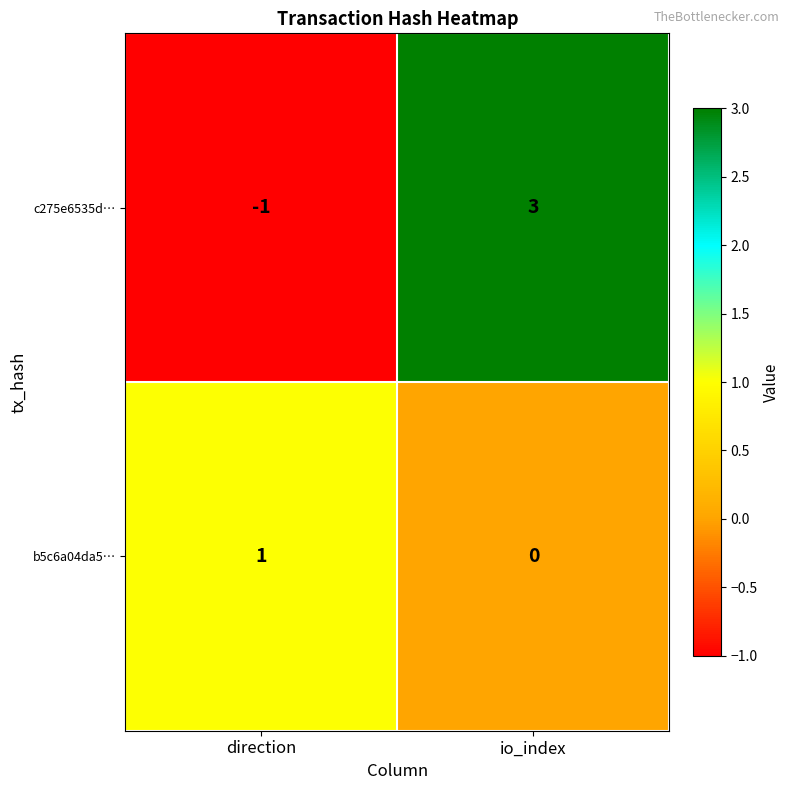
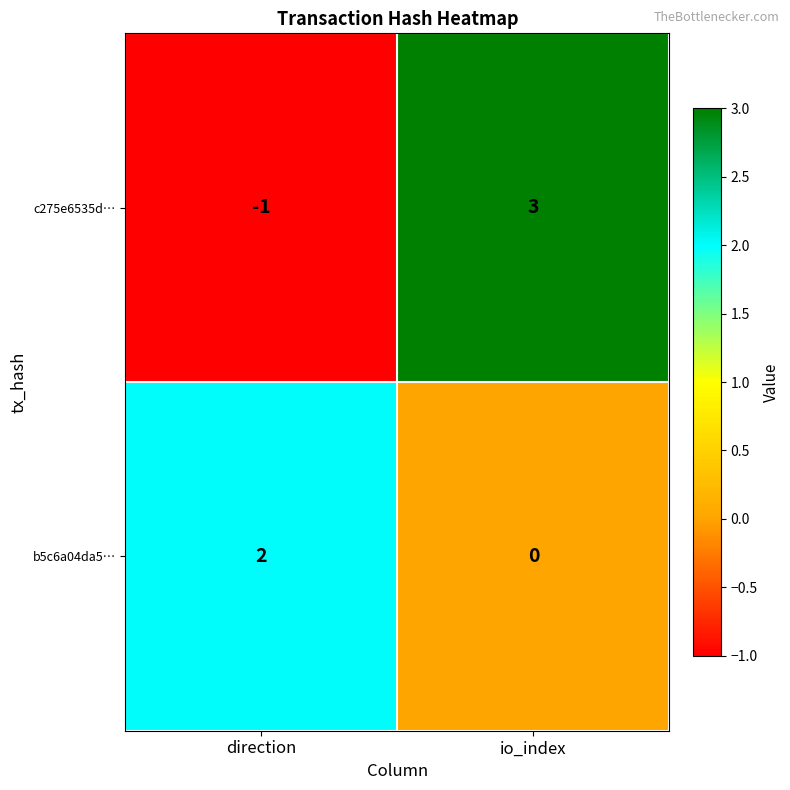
b5c6a04da5…, direction: 1 -> 2
